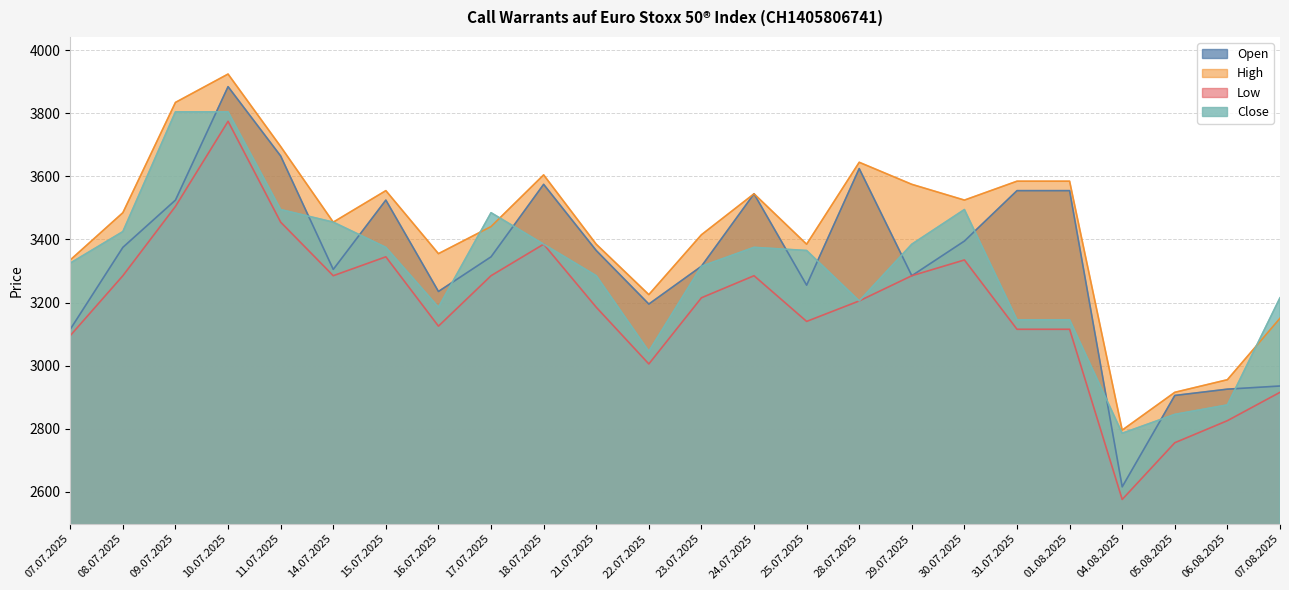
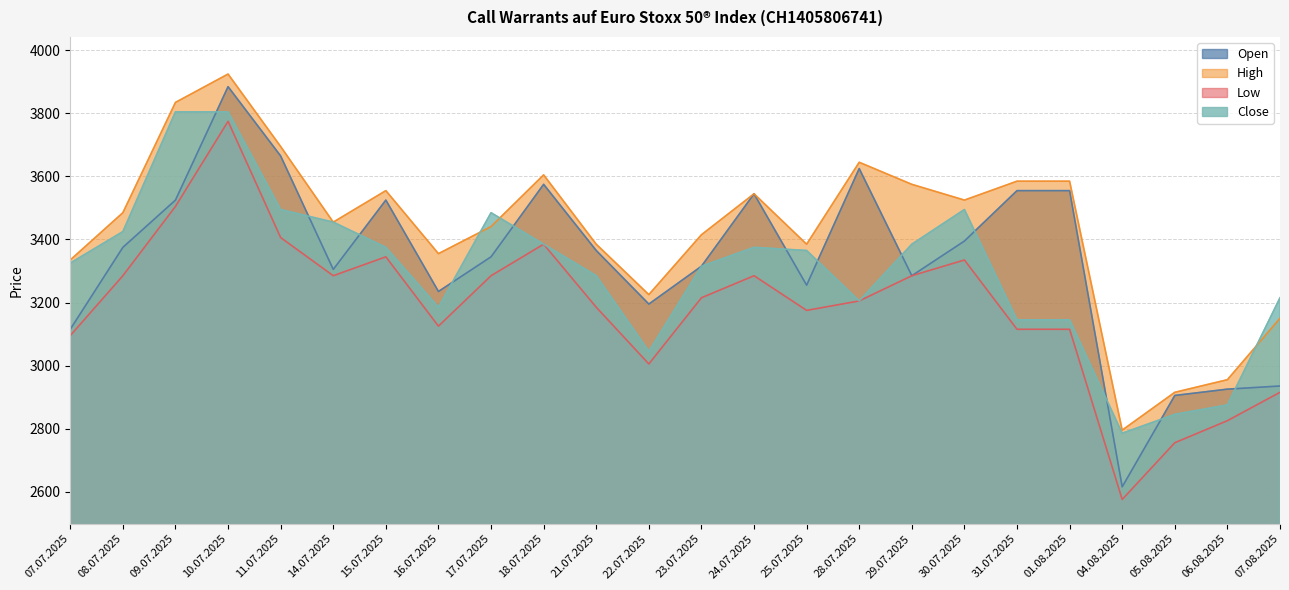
Low, 11.07.2025: 3460 -> 3410
Low, 25.07.2025: 3140 -> 3180
